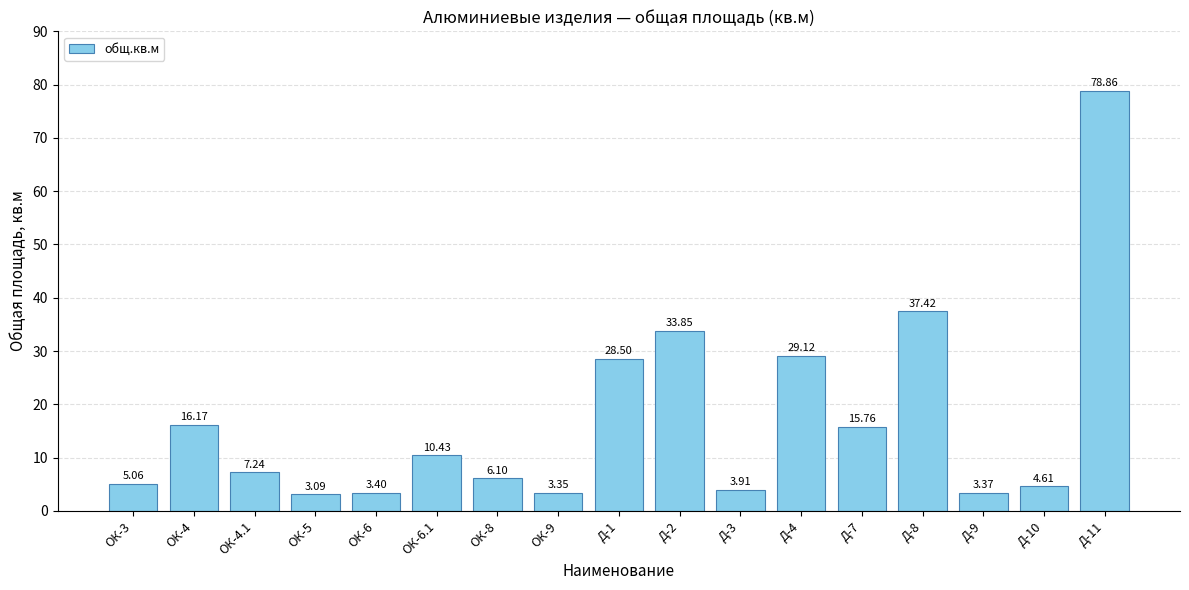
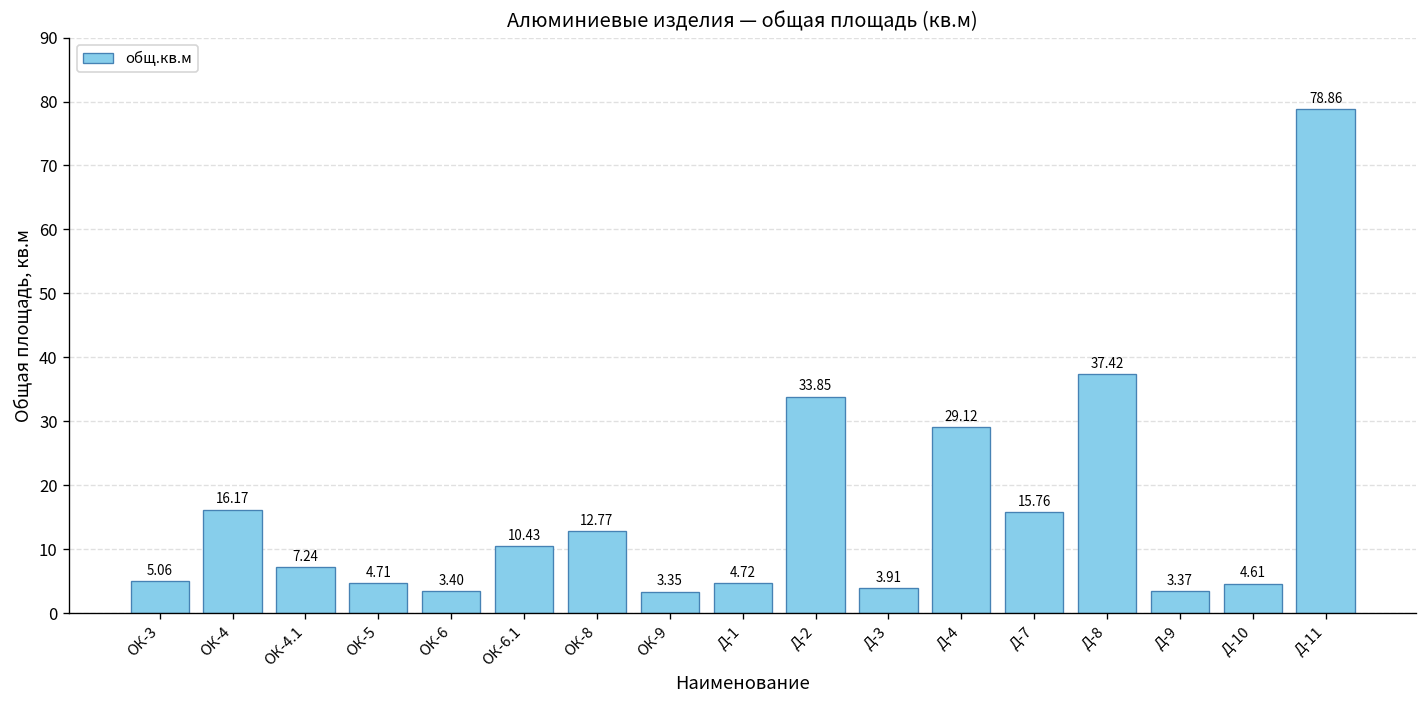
ОК-5: 3.09 -> 4.71
ОК-8: 6.10 -> 12.77
Д-1: 28.50 -> 4.72
